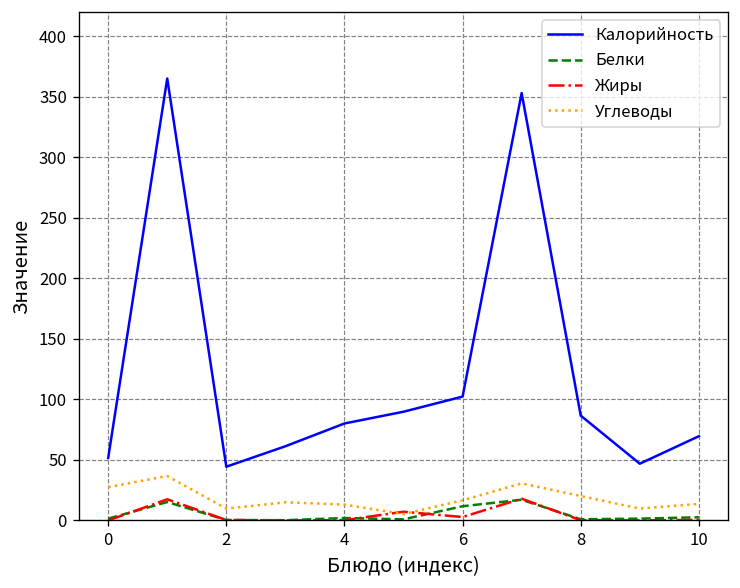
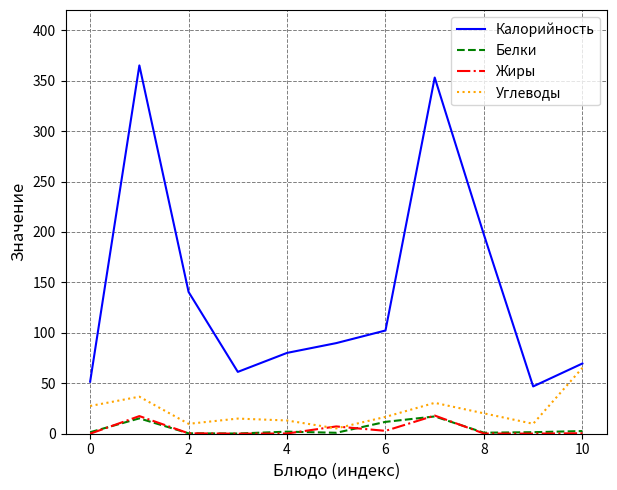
Калорийность, 2: 44 -> 141
Калорийность, 8: 87 -> 197
Углеводы, 10: 14 -> 65
